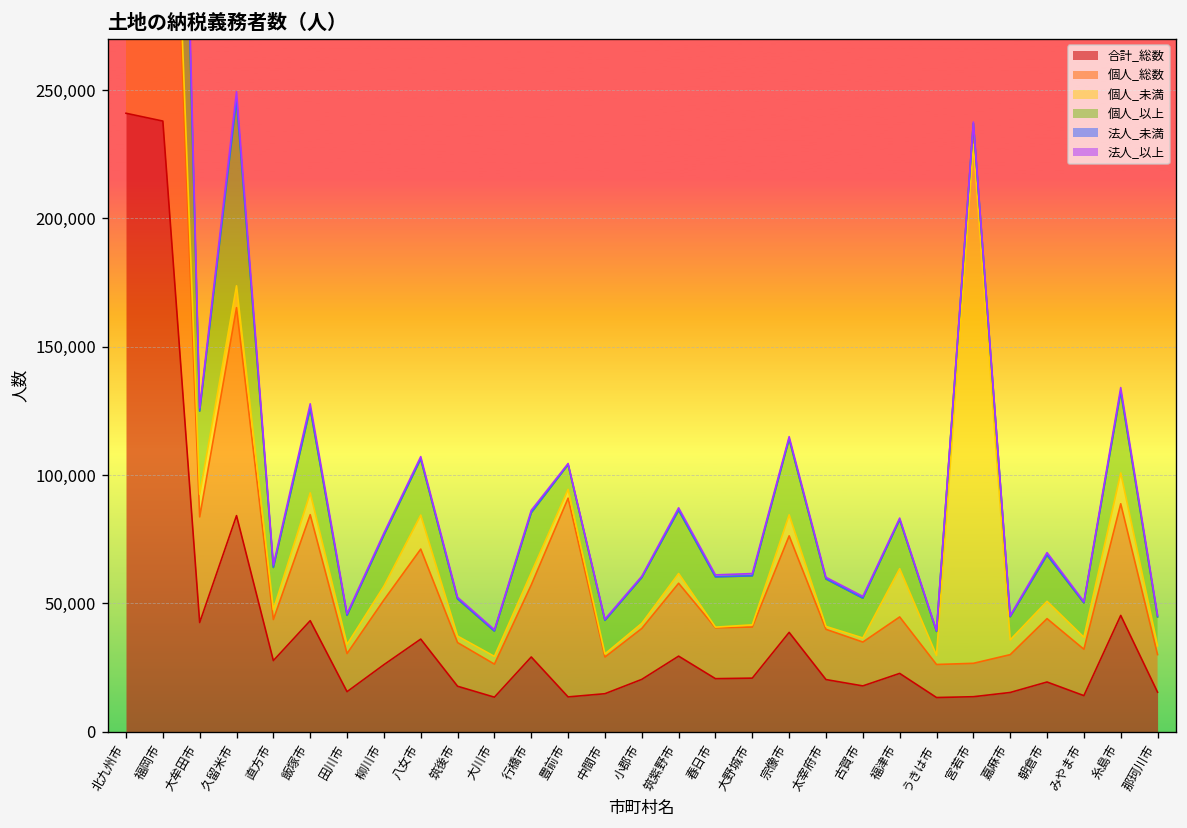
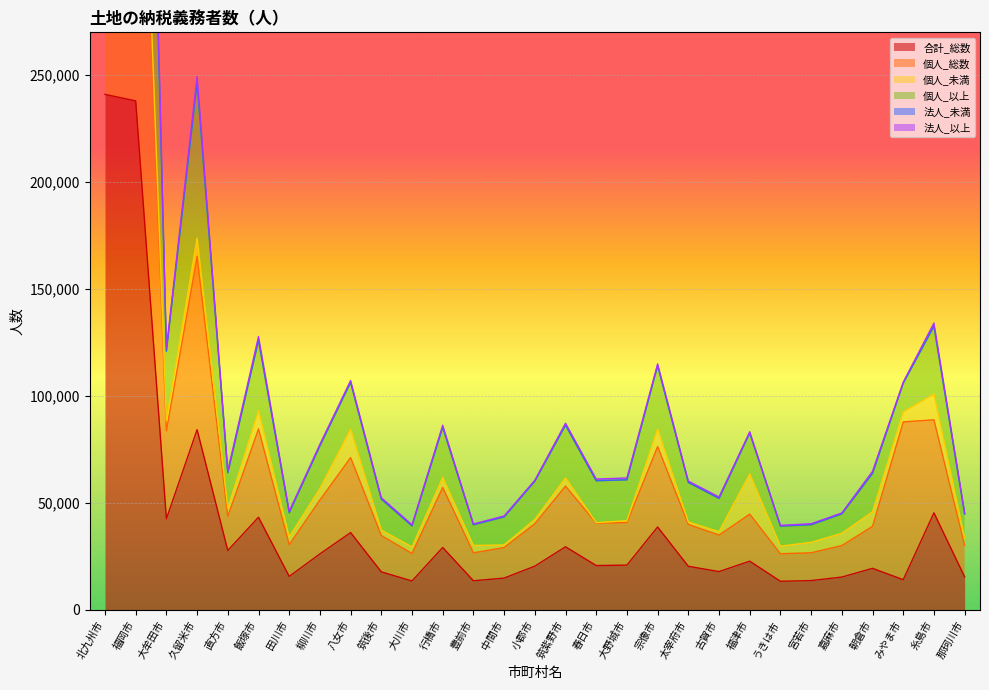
個人_未満, 大牟田市: 9,000 -> 5,000
個人_総数, 豊前市: 77,000 -> 13,000
個人_未満, 宮若市: 202,000 -> 5,000
個人_総数, 朝倉市: 25,000 -> 20,000
個人_総数, みやま市: 18,000 -> 74,000
